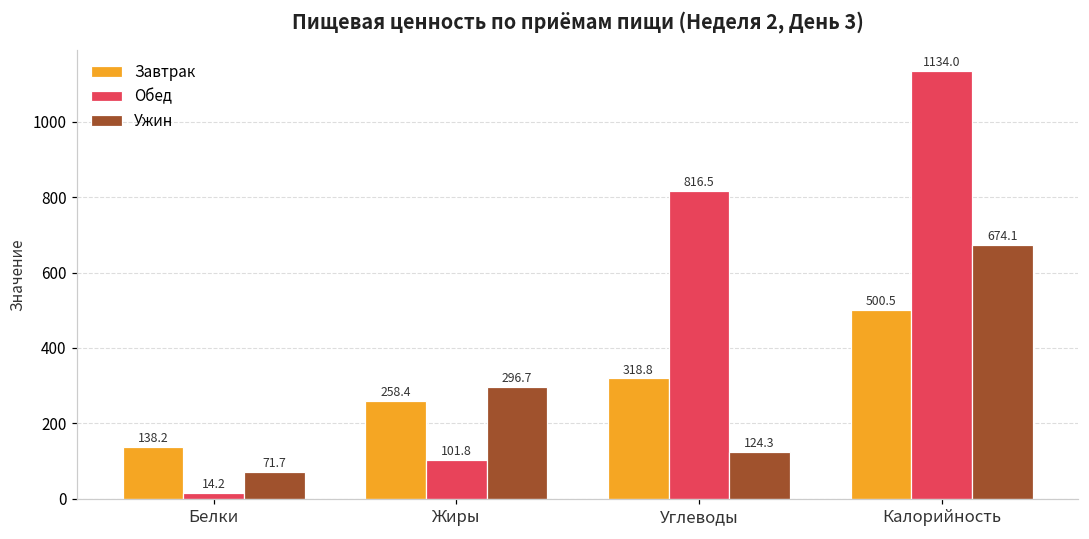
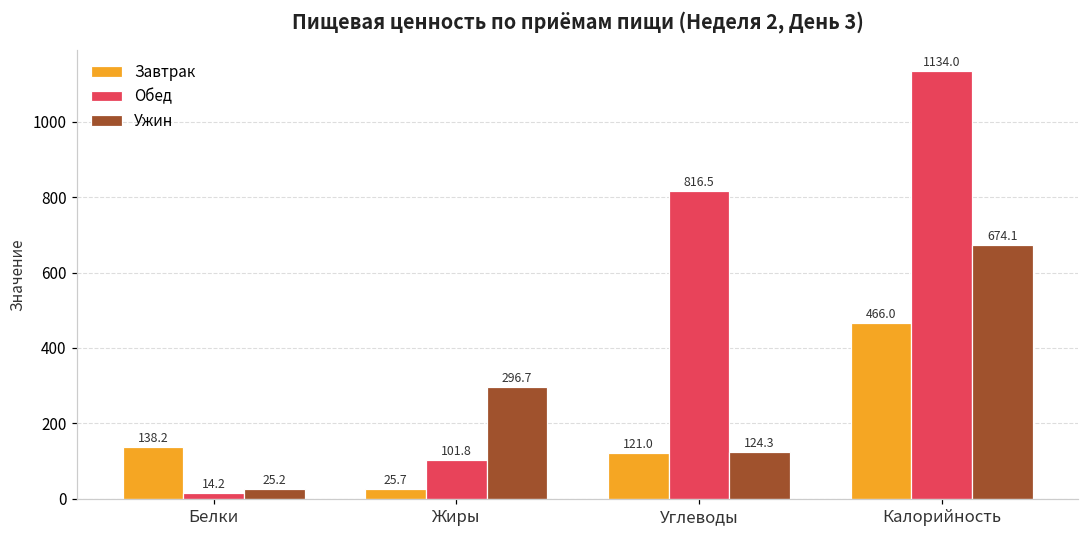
Ужин, Белки: 71.7 -> 25.2
Завтрак, Жиры: 258.4 -> 25.7
Завтрак, Углеводы: 318.8 -> 121.0
Завтрак, Калорийность: 500.5 -> 466.0
